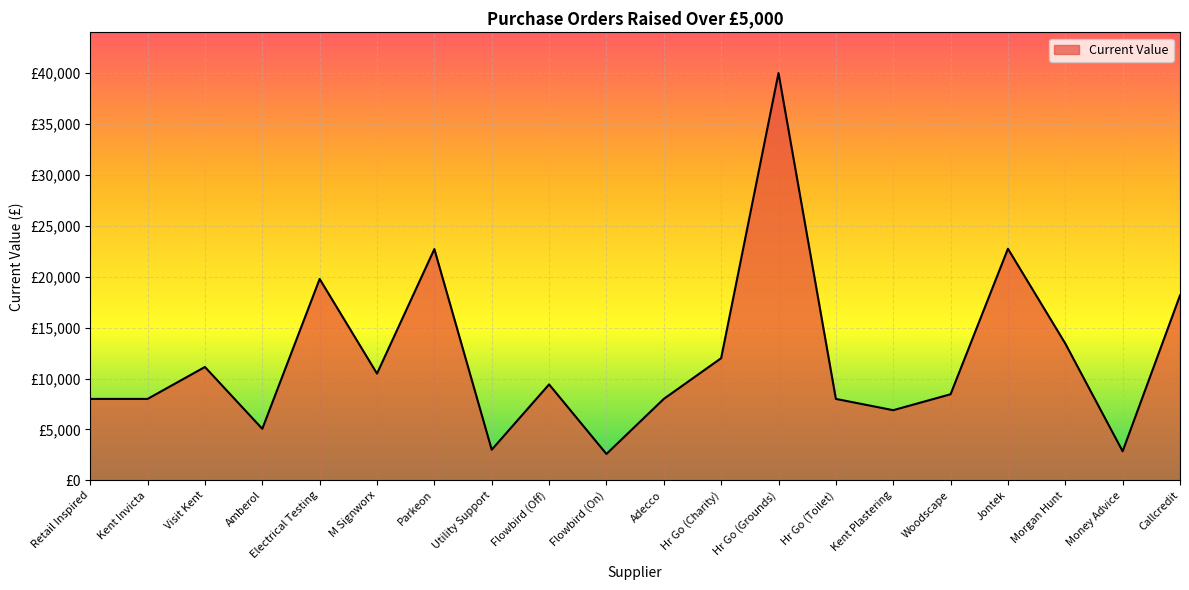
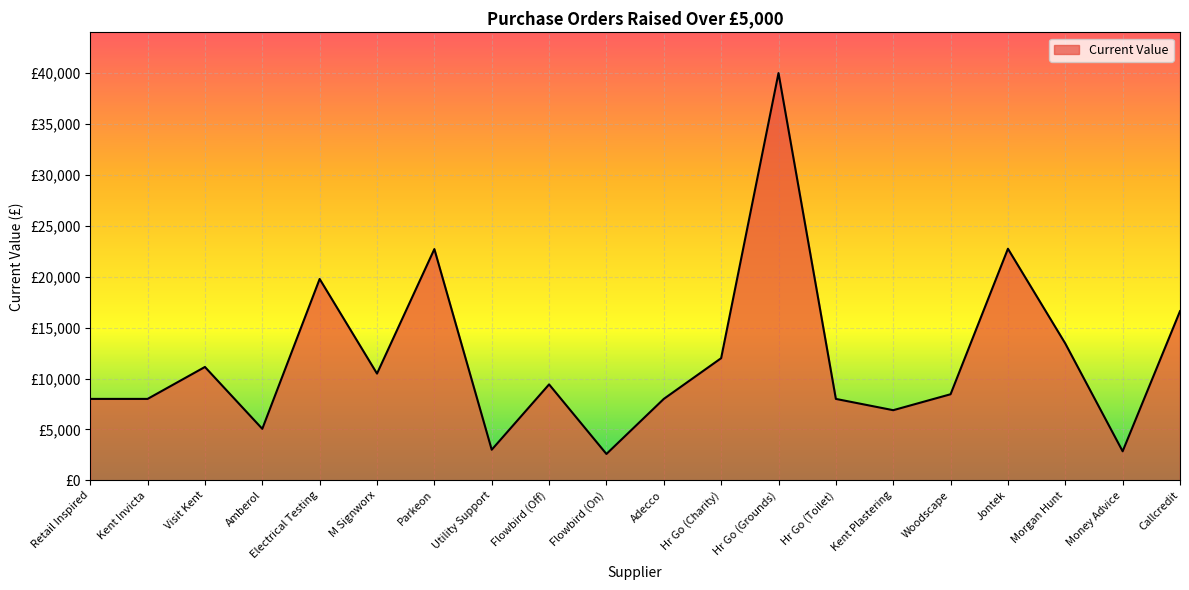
Callcredit: £18,200 -> £16,600
